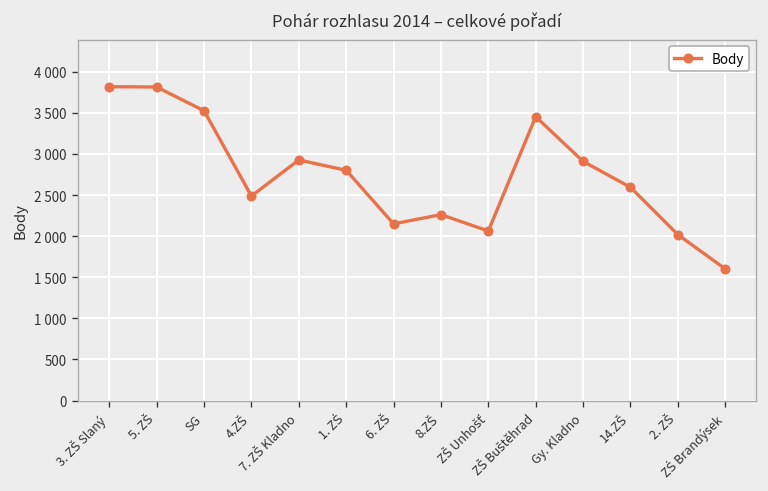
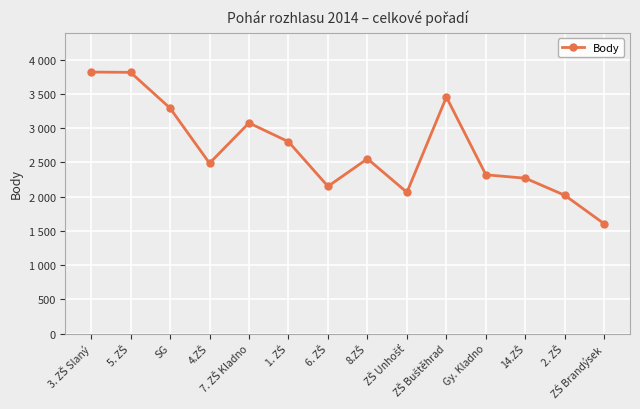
SG: 3500 -> 3300
7. ZŠ Kladno: 2900 -> 3100
8.ZŠ: 2300 -> 2600
Gy. Kladno: 2900 -> 2300
14.ZŠ: 2600 -> 2300
